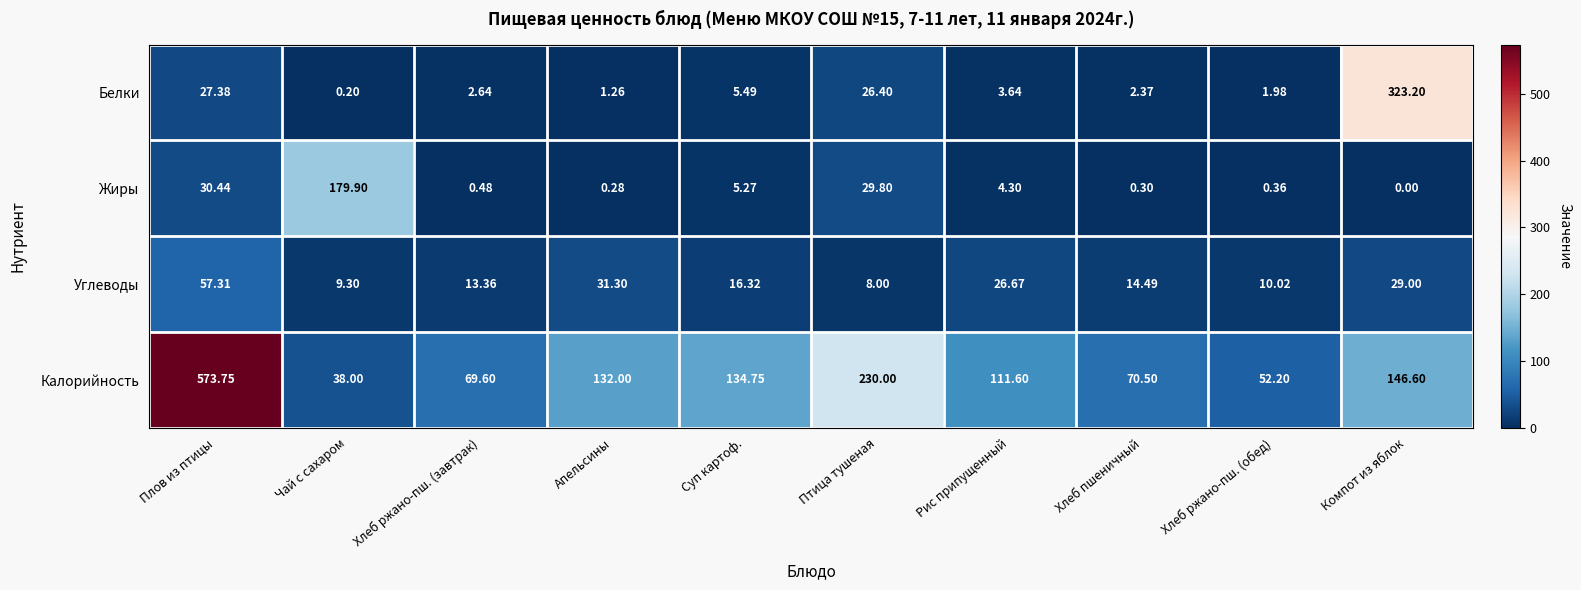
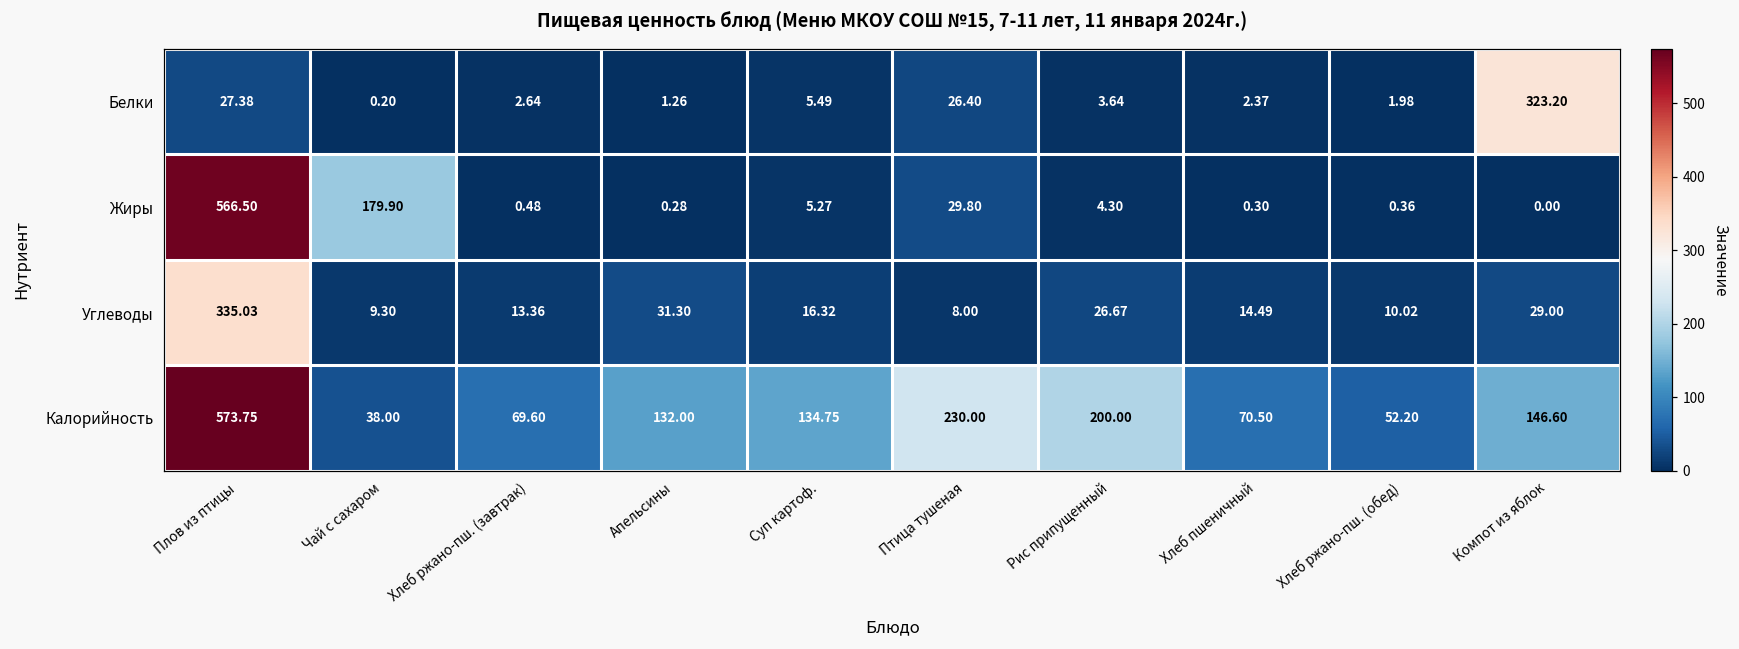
Жиры, Плов из птицы: 30.44 -> 566.50
Углеводы, Плов из птицы: 57.31 -> 335.03
Калорийность, Рис припущенный: 111.60 -> 200.00
